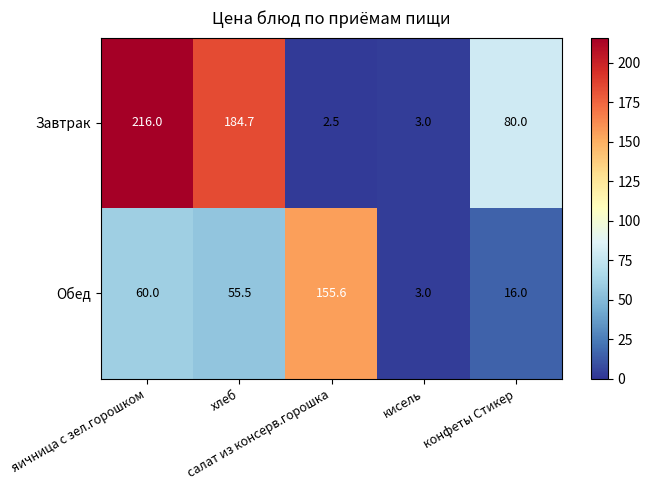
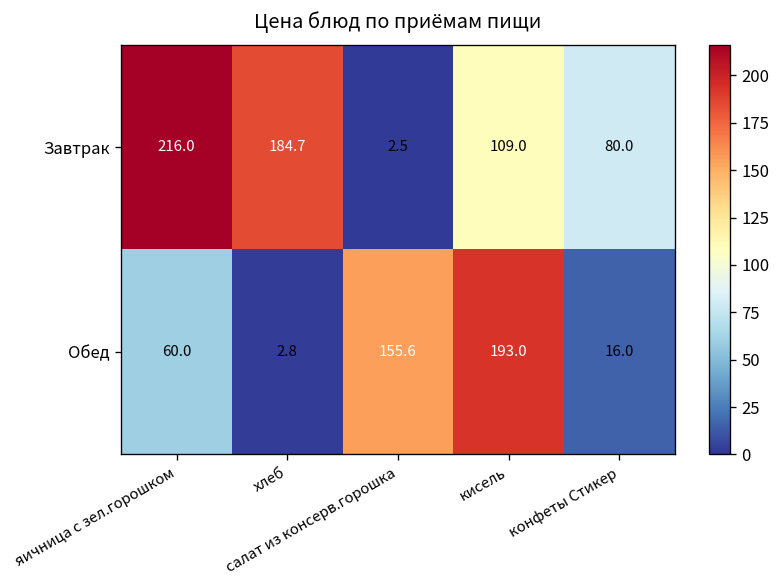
Завтрак, кисель: 3.0 -> 109.0
Обед, хлеб: 55.5 -> 2.8
Обед, кисель: 3.0 -> 193.0
